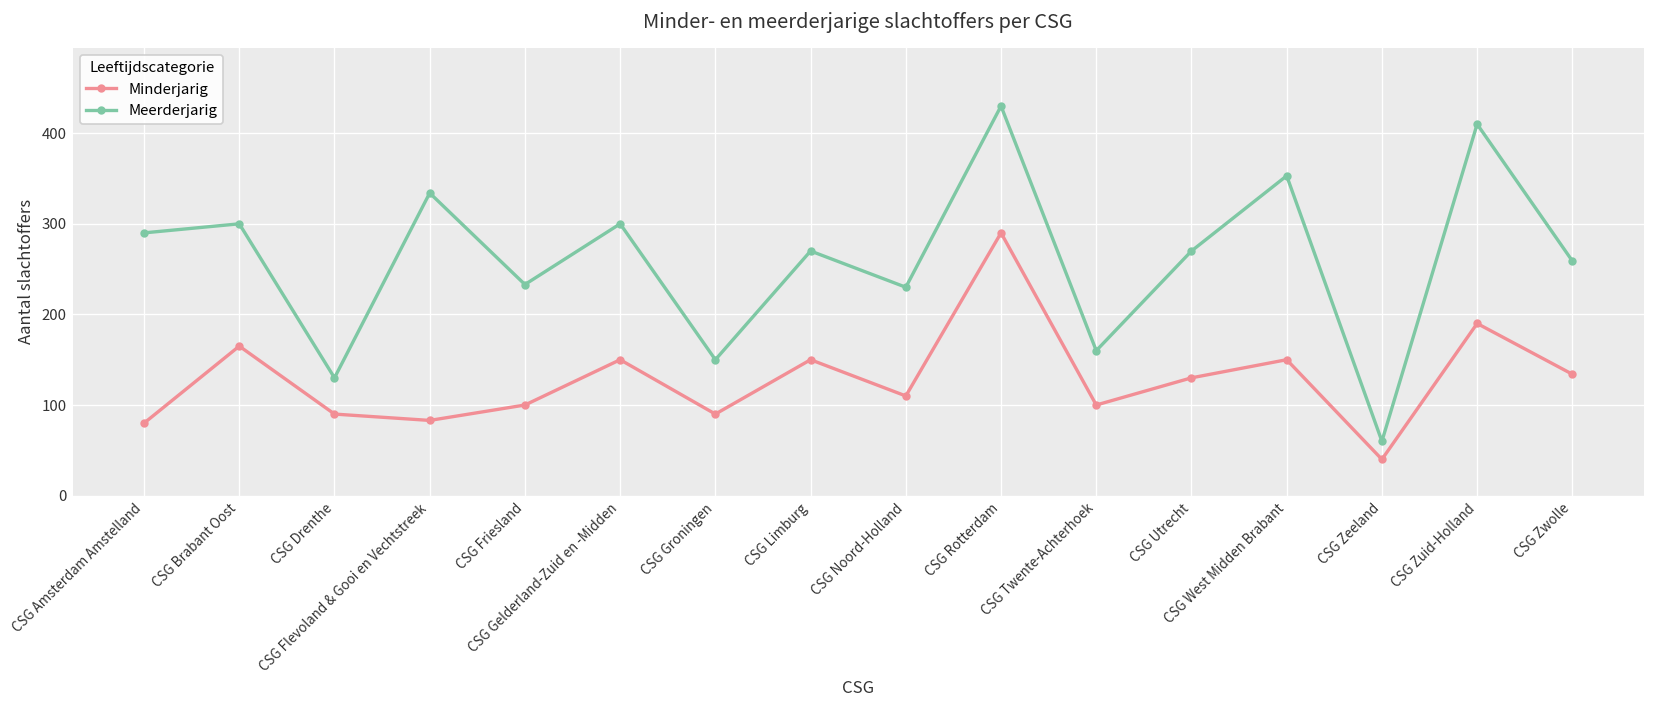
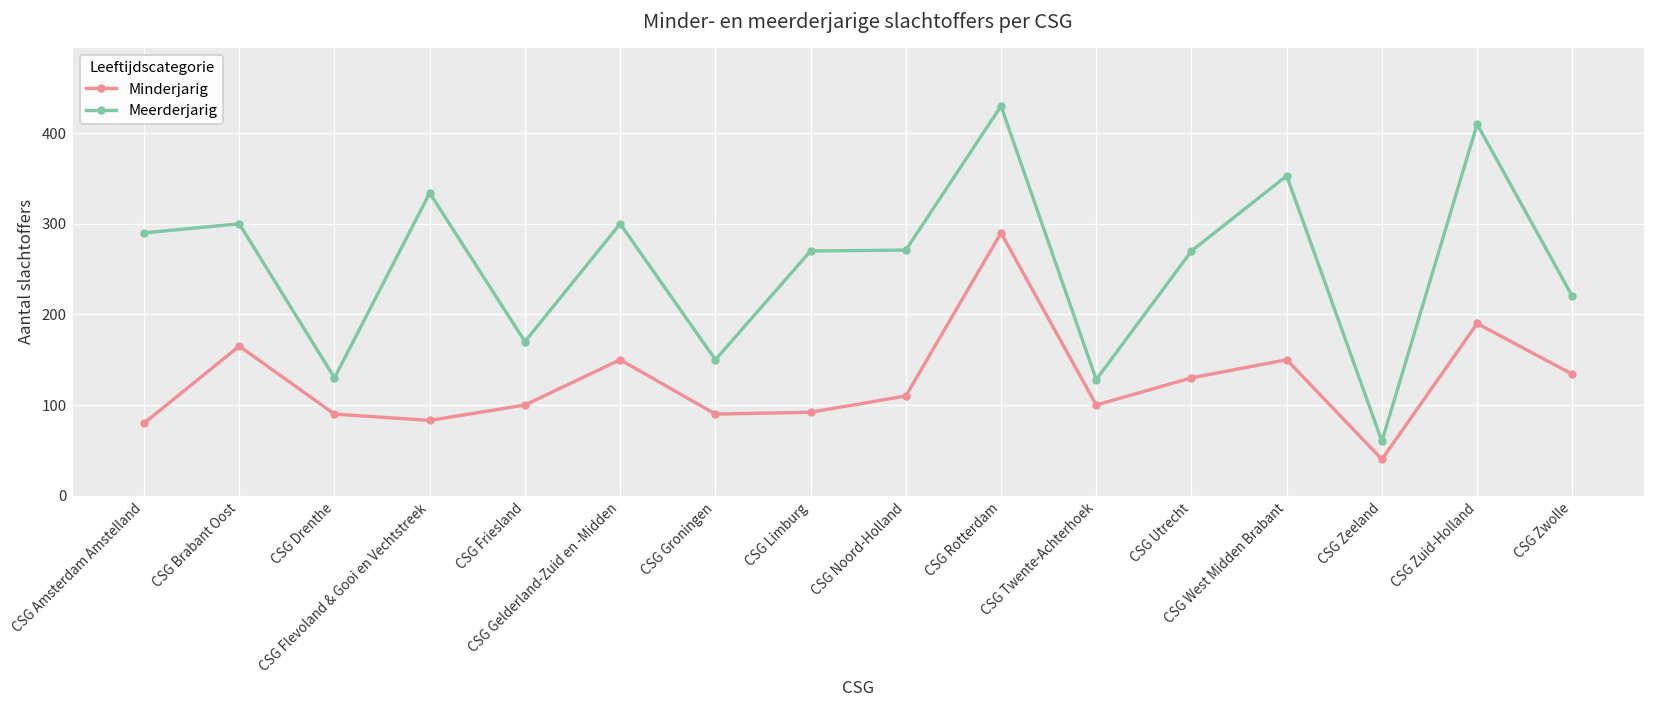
Meerderjarig, CSG Friesland: 230 -> 170
Minderjarig, CSG Limburg: 150 -> 90
Meerderjarig, CSG Noord-Holland: 230 -> 270
Meerderjarig, CSG Twente-Achterhoek: 160 -> 130
Meerderjarig, CSG Zwolle: 260 -> 220
